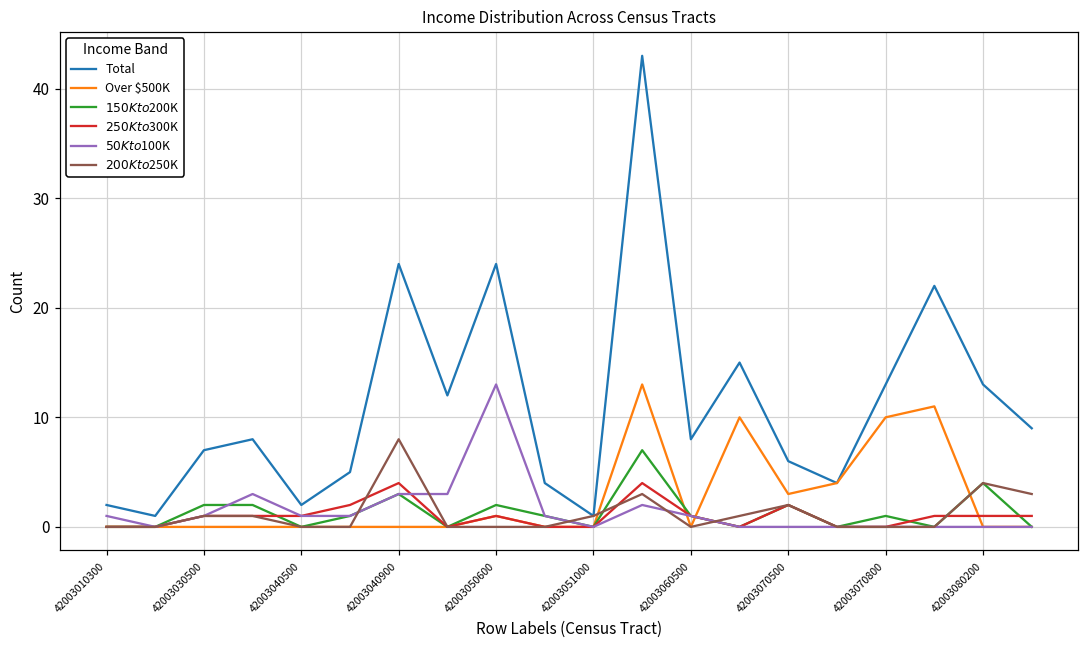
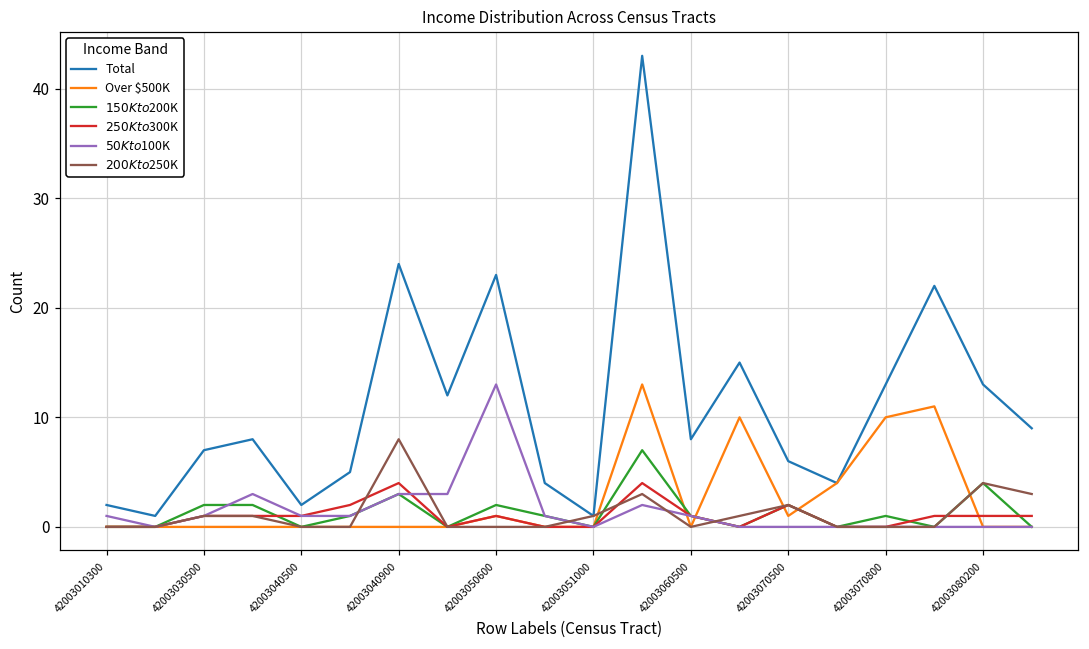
Total, 42003050600: 24 -> 23
Over $500K, 42003070500: 3 -> 1
